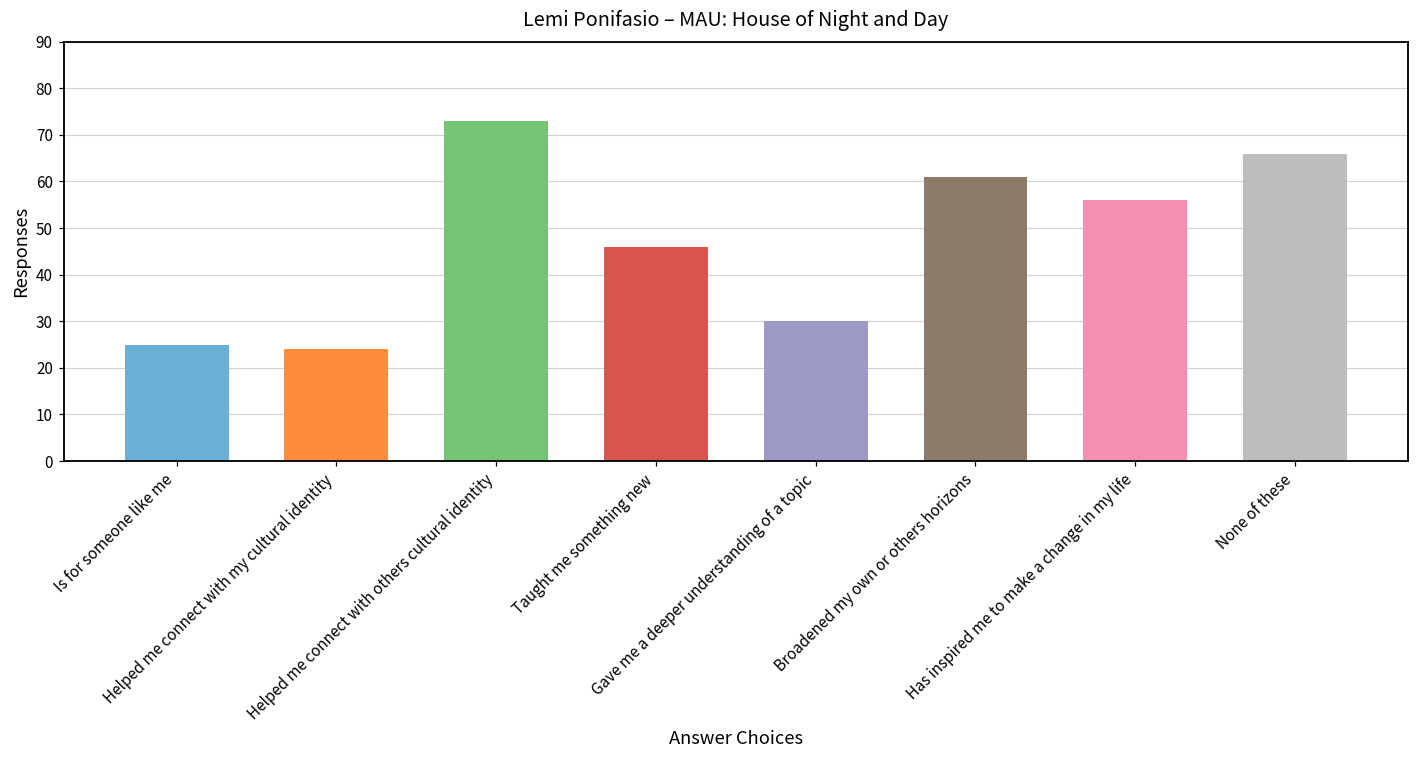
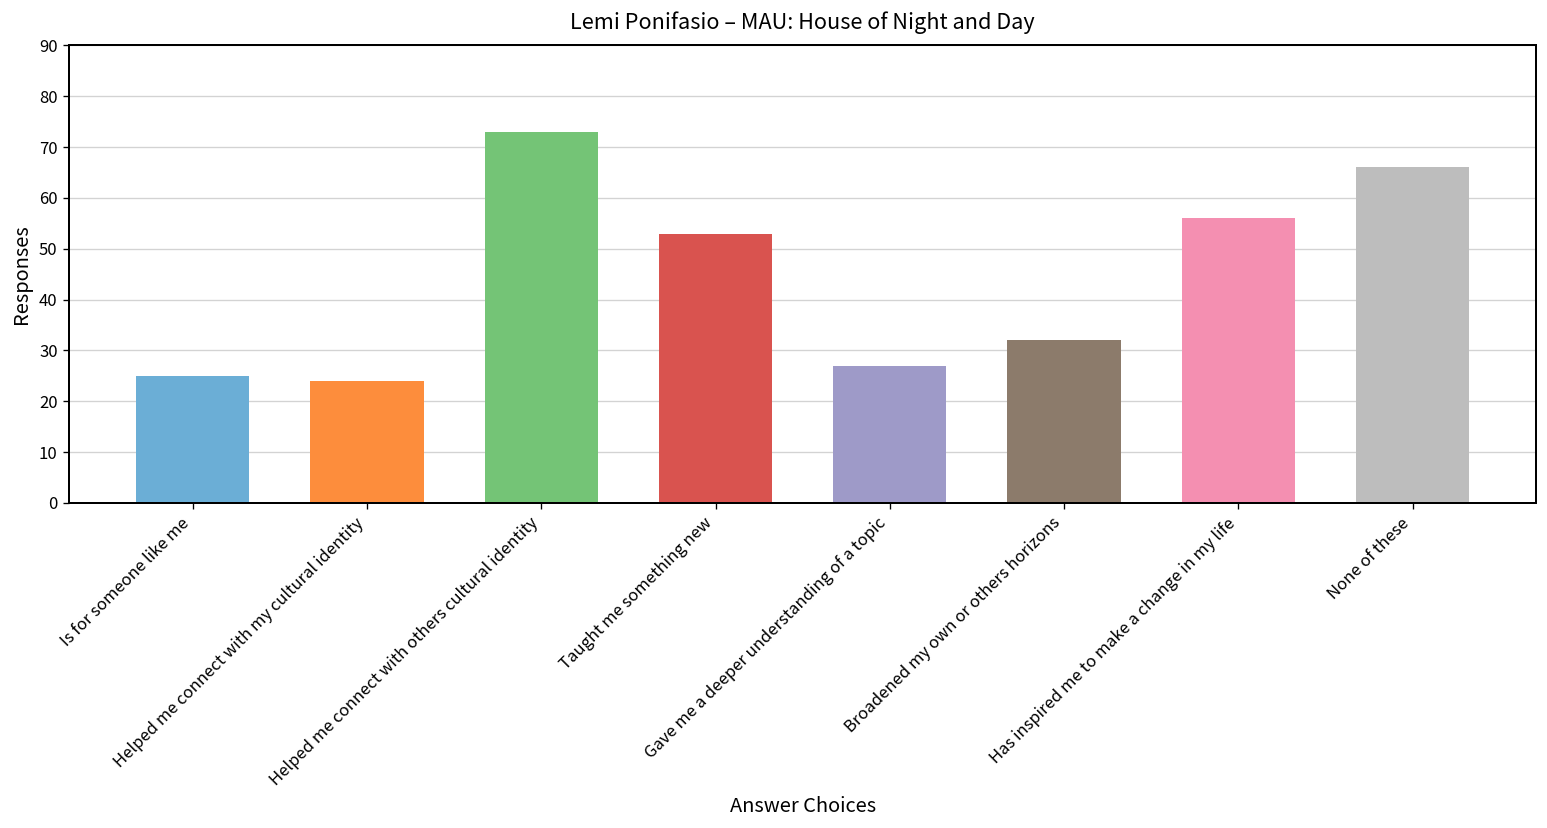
Taught me something new: 46 -> 53
Gave me a deeper understanding of a topic: 30 -> 27
Broadened my own or others horizons: 61 -> 32
